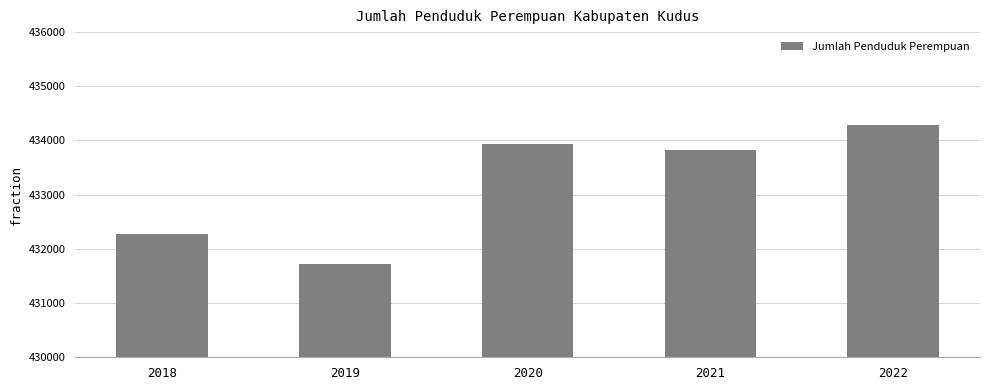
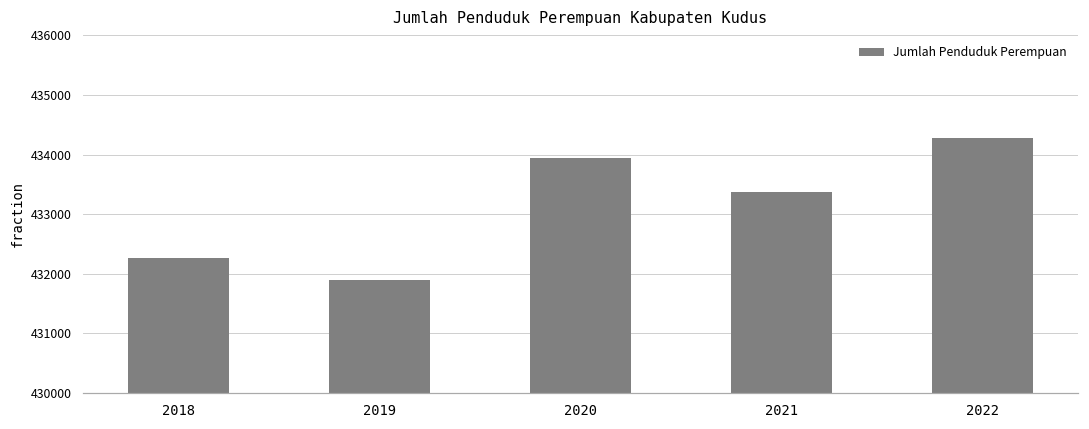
2019: 431700 -> 431900
2021: 433800 -> 433400
